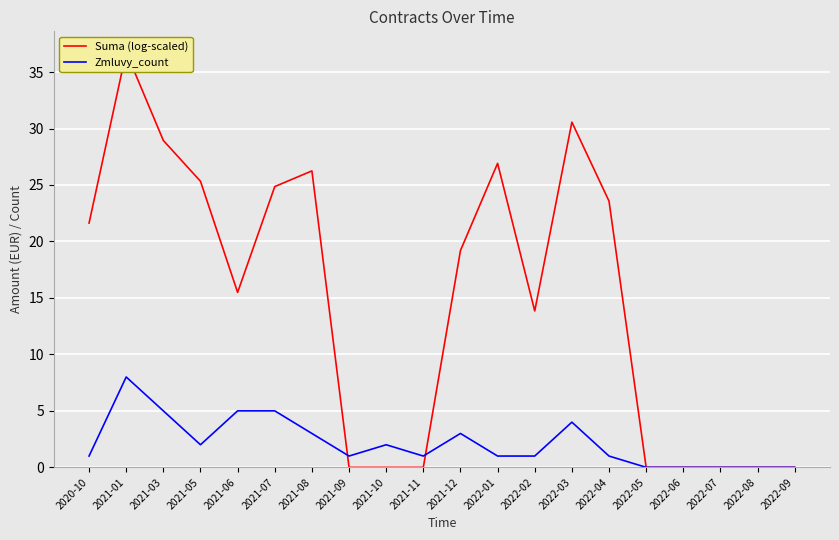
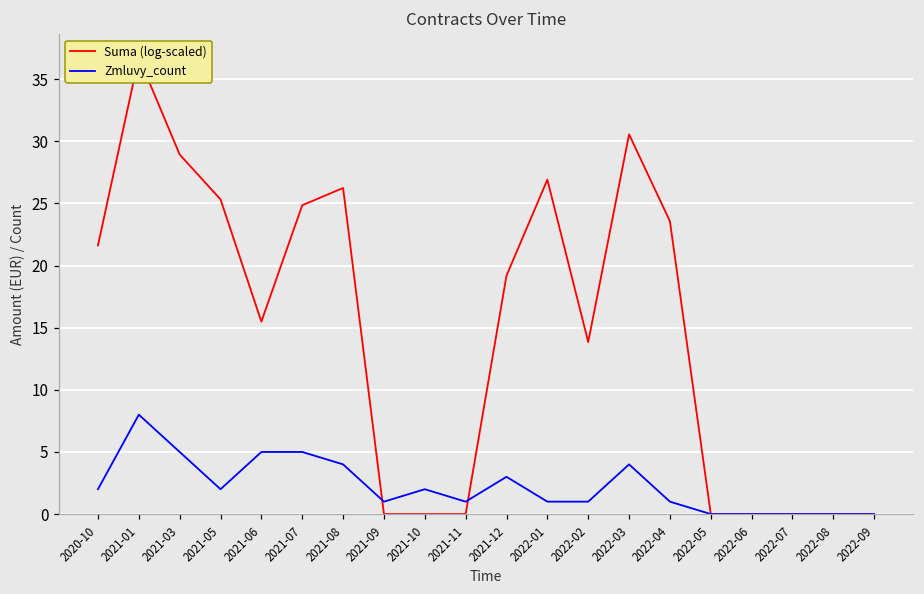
Zmluvy_count, 2020-10: 1 -> 2
Zmluvy_count, 2021-08: 3 -> 4
